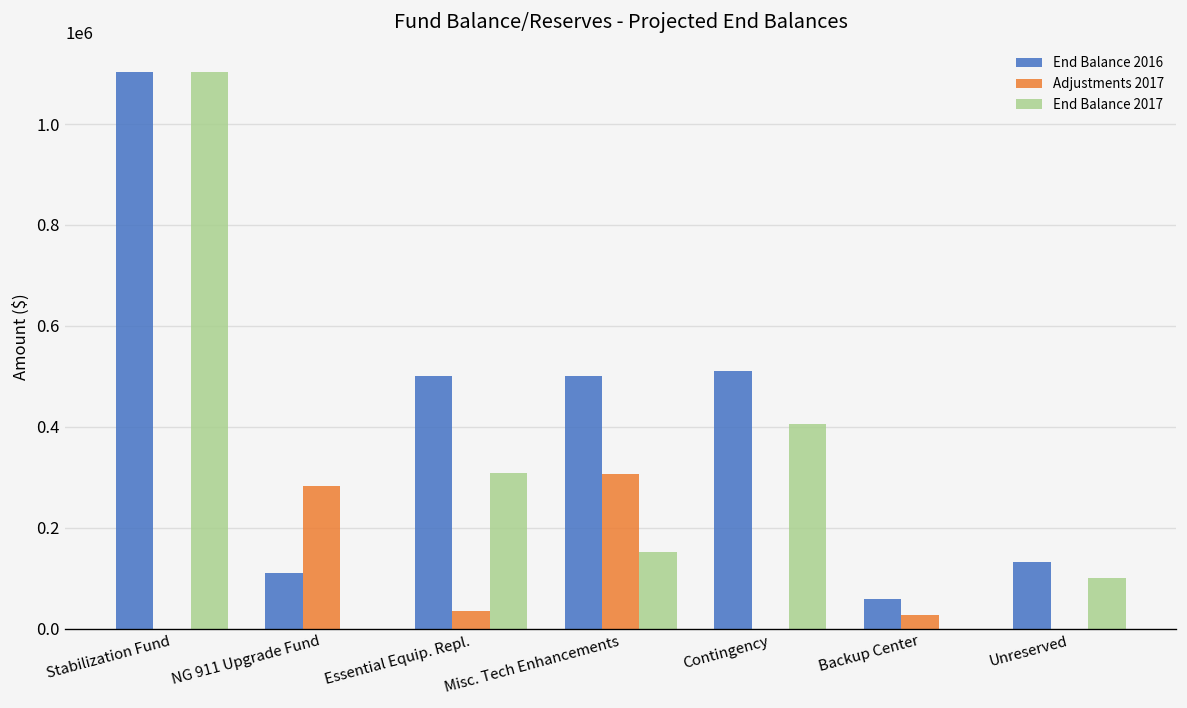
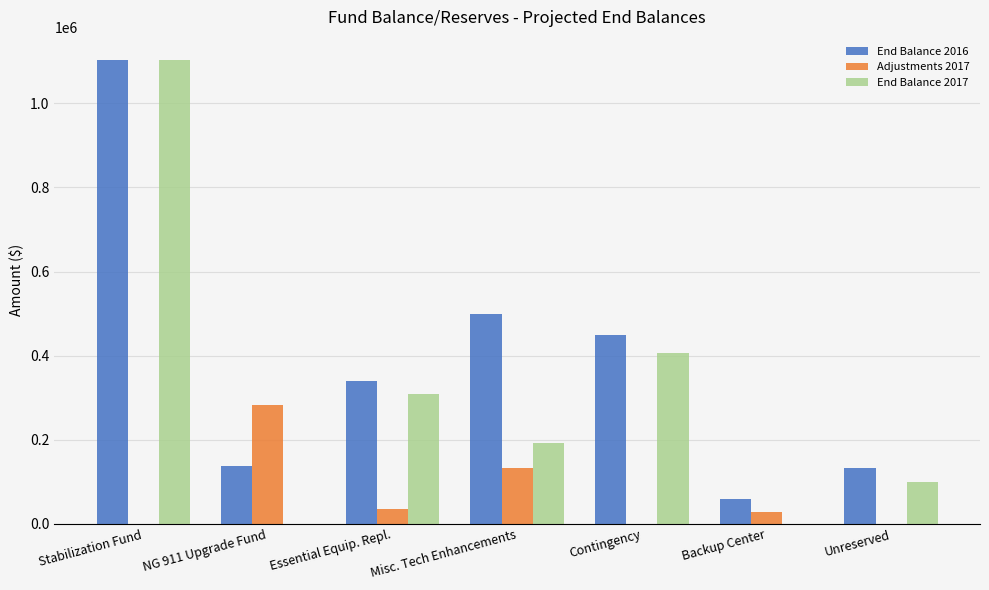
End Balance 2016, NG 911 Upgrade Fund: 110000 -> 140000
End Balance 2016, Essential Equip. Repl.: 500000 -> 340000
Adjustments 2017, Misc. Tech Enhancements: 310000 -> 130000
End Balance 2017, Misc. Tech Enhancements: 150000 -> 190000
End Balance 2016, Contingency: 510000 -> 450000
